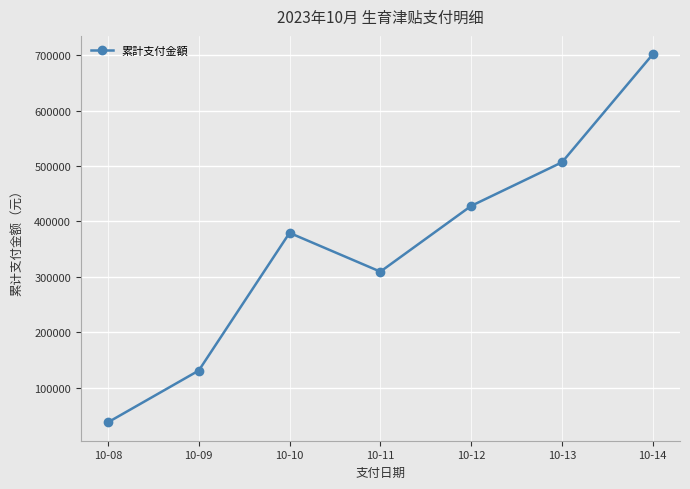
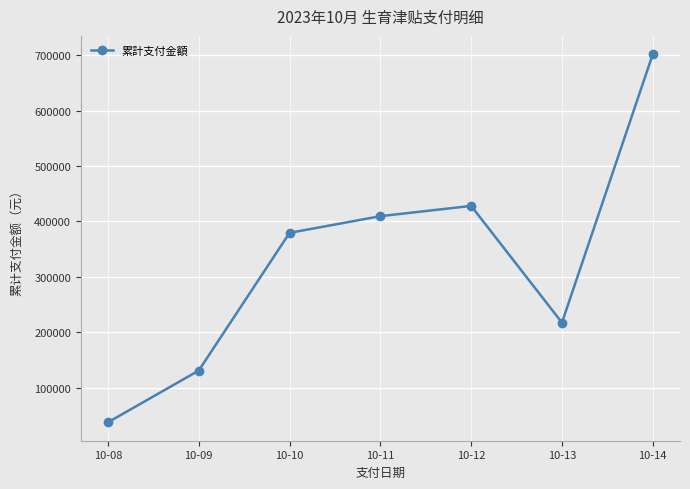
10-11: 310000 -> 410000
10-13: 510000 -> 220000
